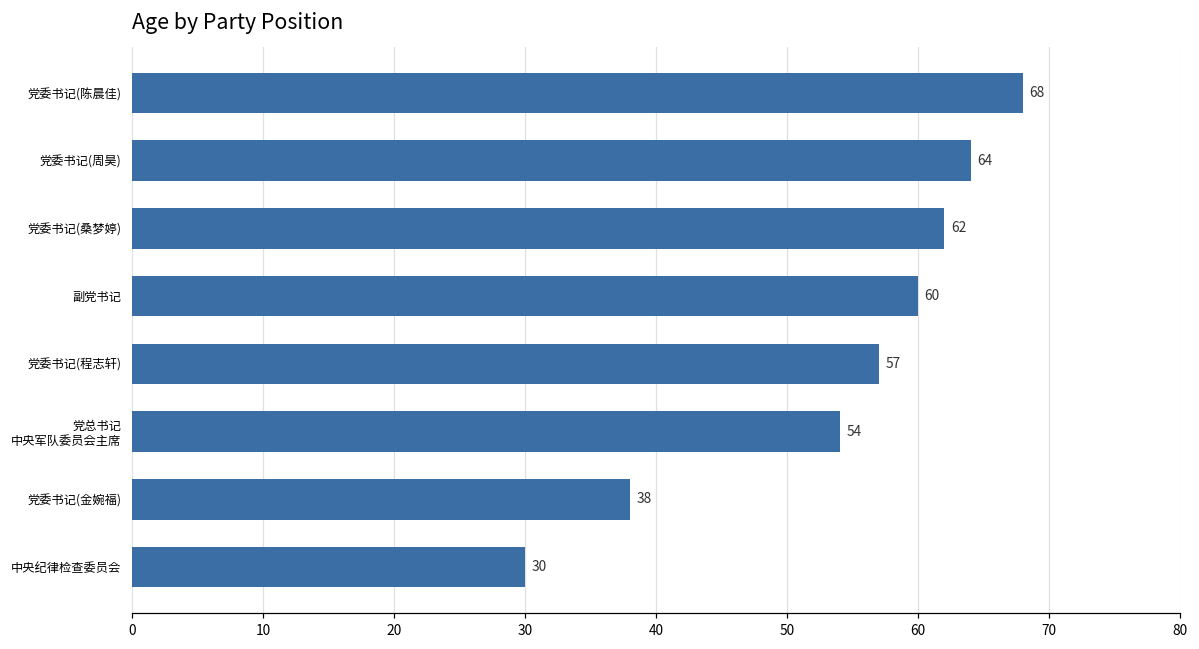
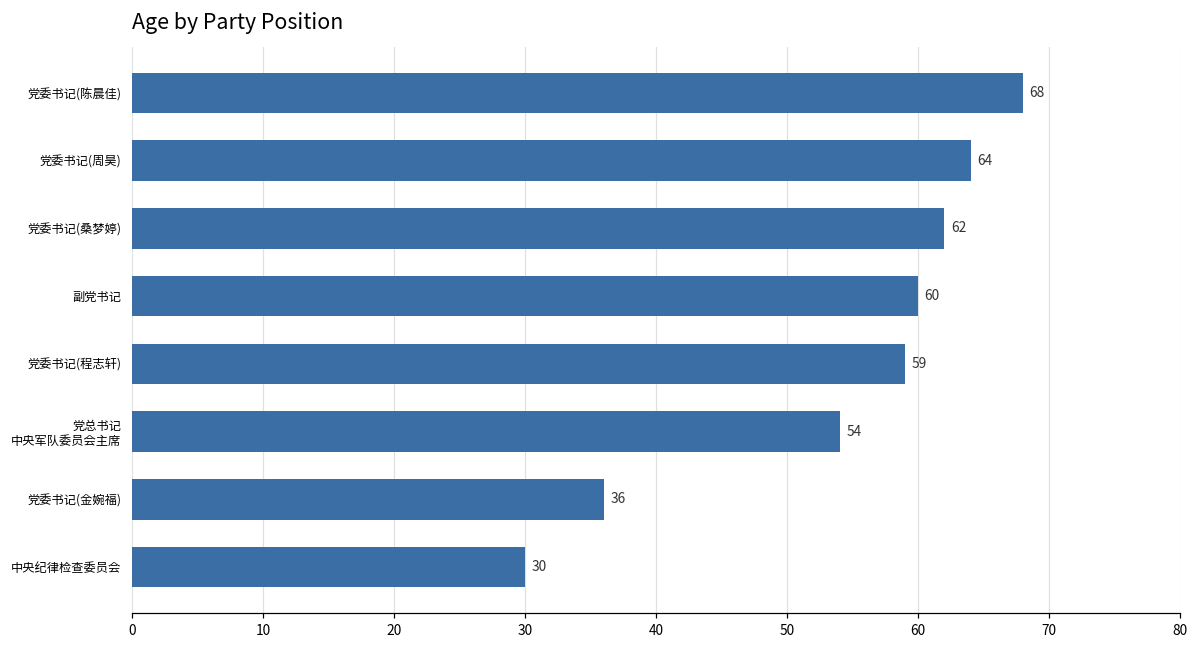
党委书记(程志轩): 57 -> 59
党委书记(金婉福): 38 -> 36
